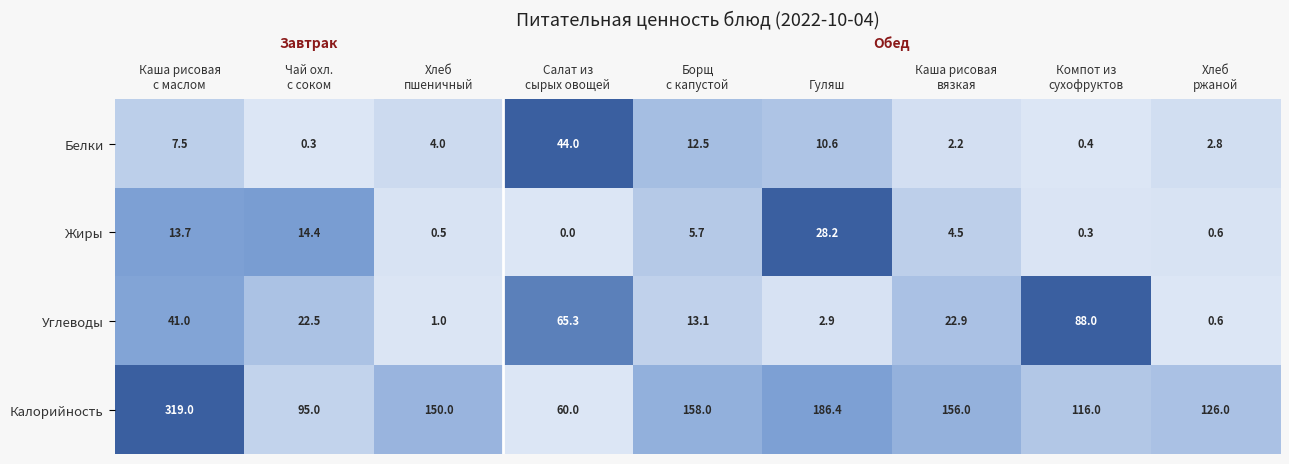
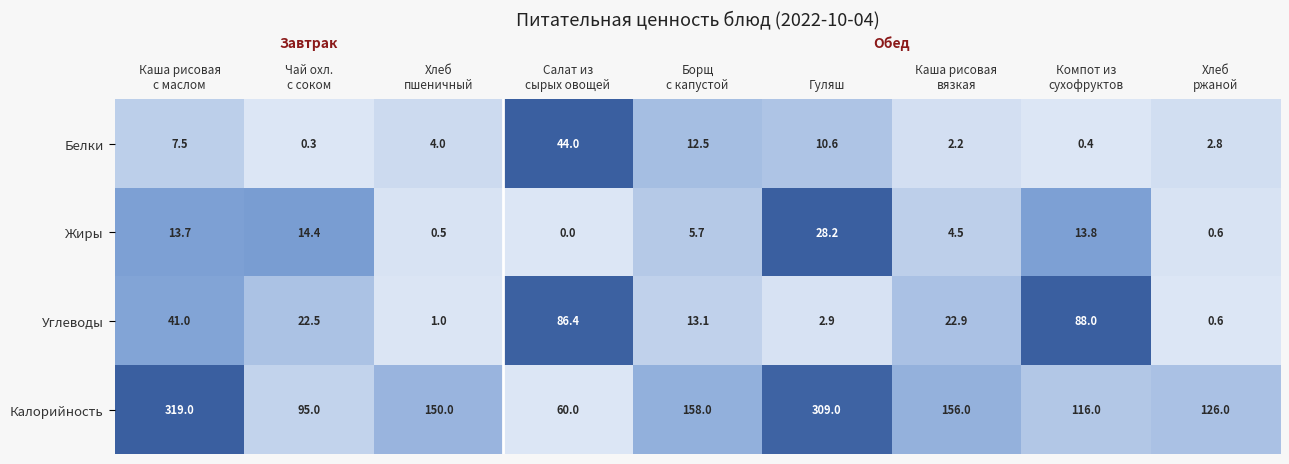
Жиры, Компот из сухофруктов: 0.3 -> 13.8
Углеводы, Салат из сырых овощей: 65.3 -> 86.4
Калорийность, Гуляш: 186.4 -> 309.0
